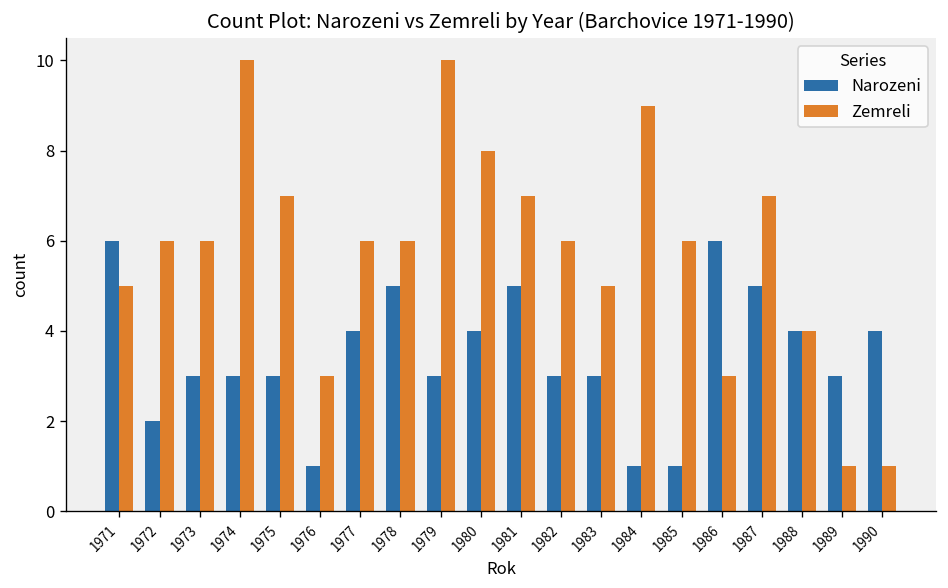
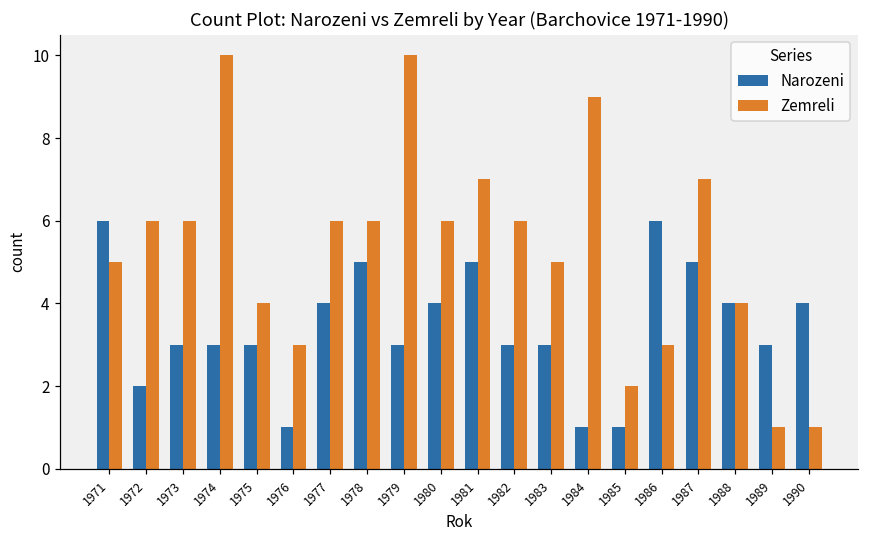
Zemreli, 1975: 7 -> 4
Zemreli, 1980: 8 -> 6
Zemreli, 1985: 6 -> 2
